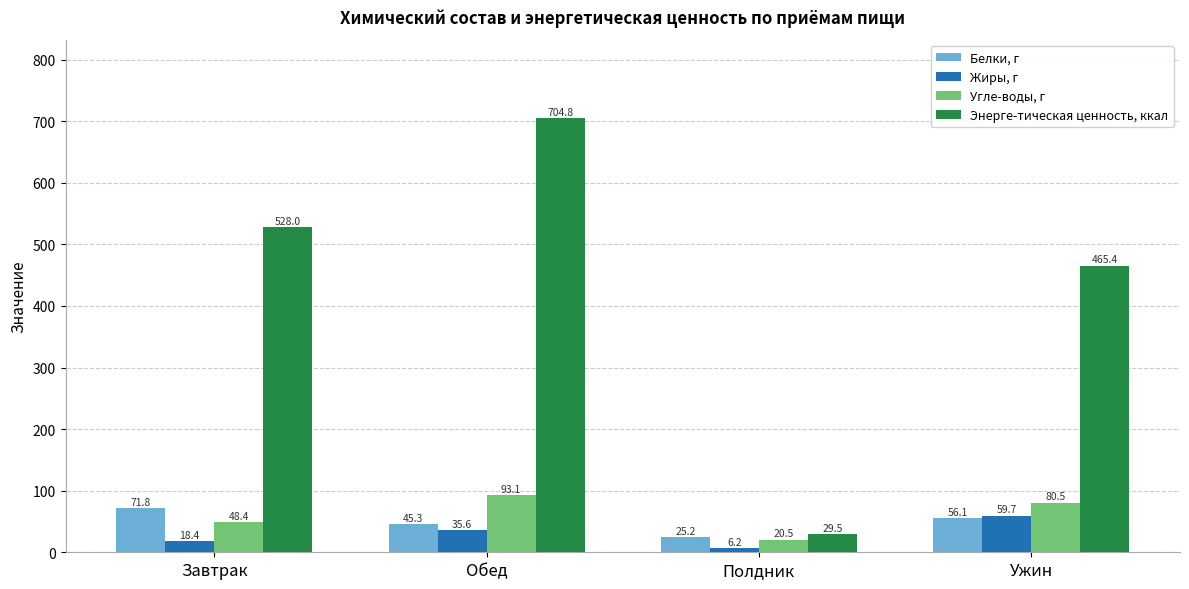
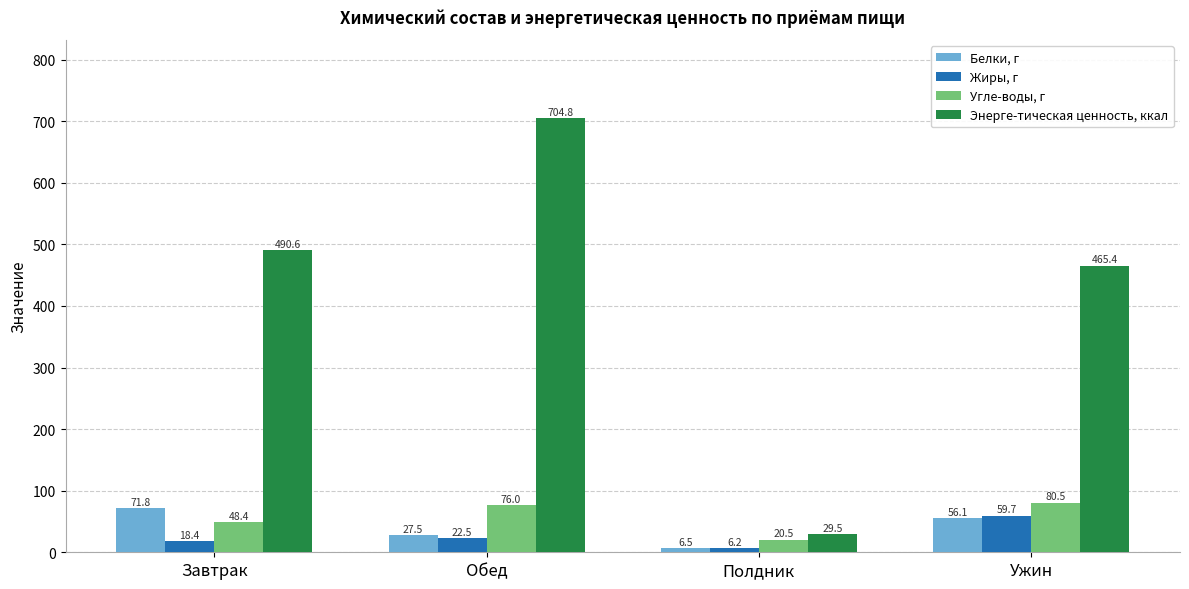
Энерге-тическая ценность, ккал, Завтрак: 528.0 -> 490.6
Белки, г, Обед: 45.3 -> 27.5
Жиры, г, Обед: 35.6 -> 22.5
Угле-воды, г, Обед: 93.1 -> 76.0
Белки, г, Полдник: 25.2 -> 6.5
